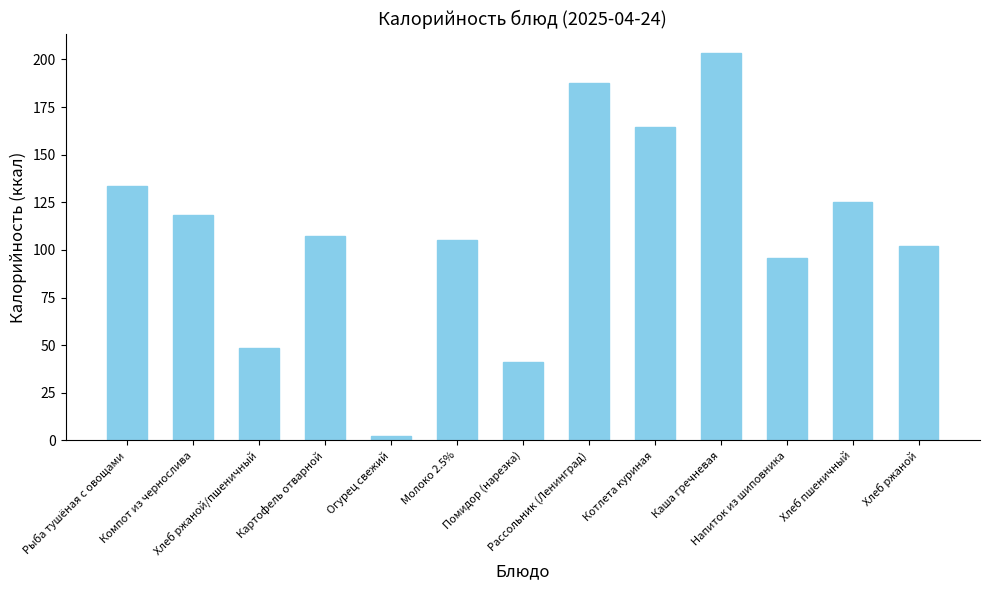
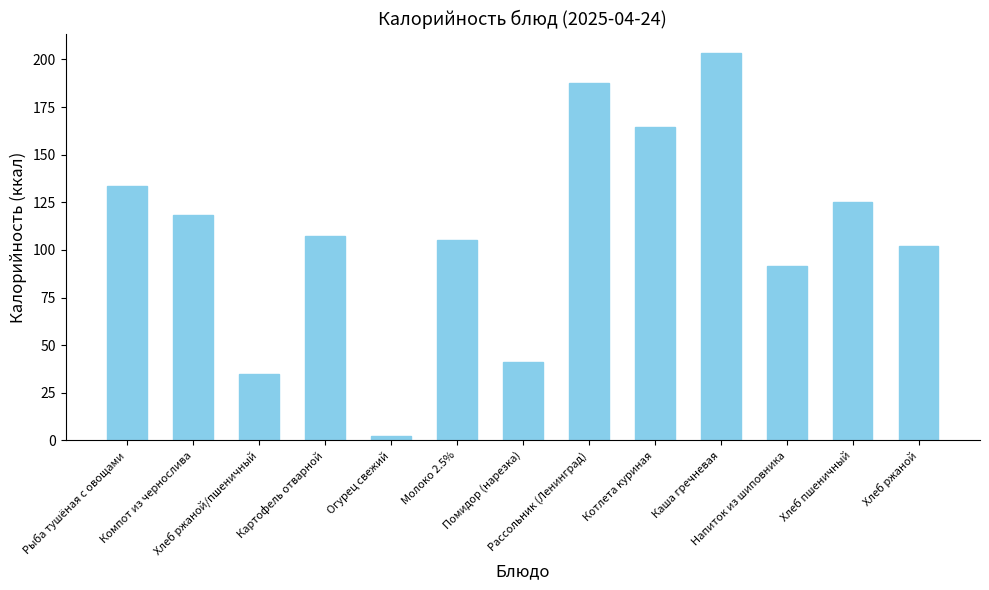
Хлеб ржаной/пшеничный: 49 -> 35
Напиток из шиповника: 96 -> 92
